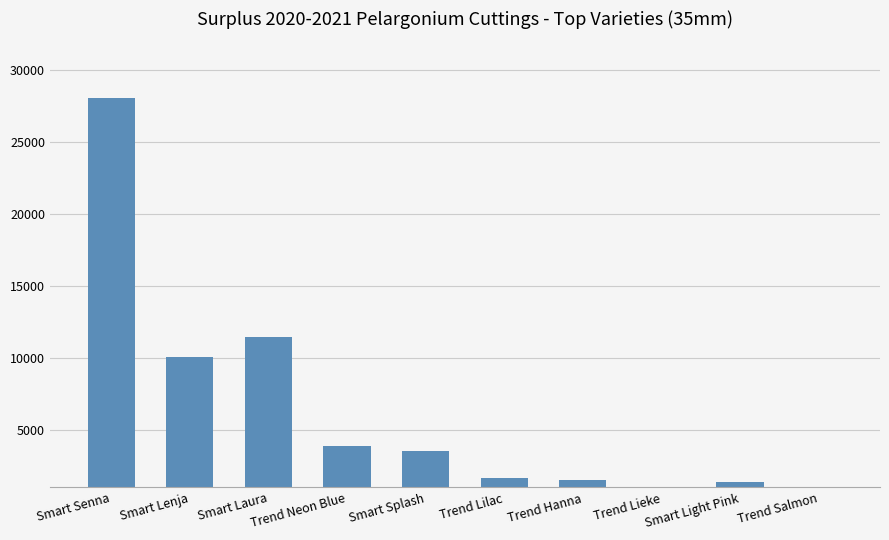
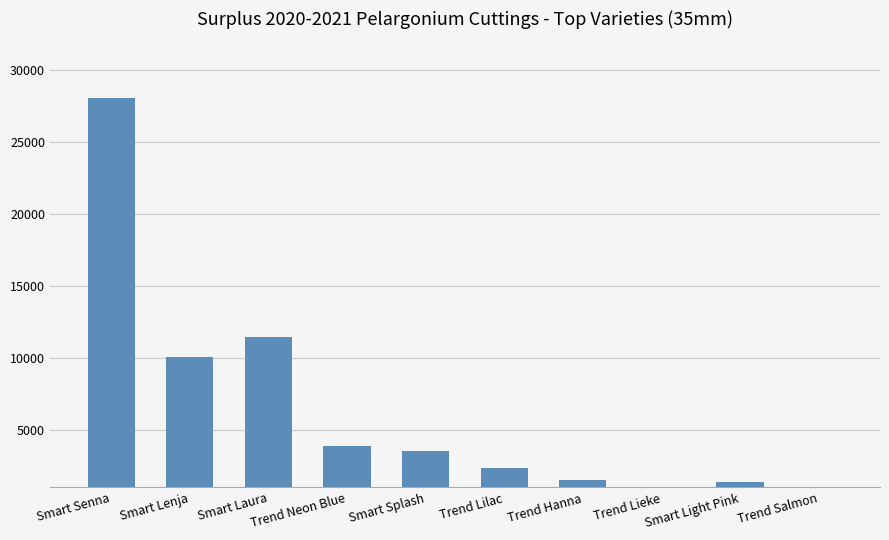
Trend Lilac: 1600 -> 2400
